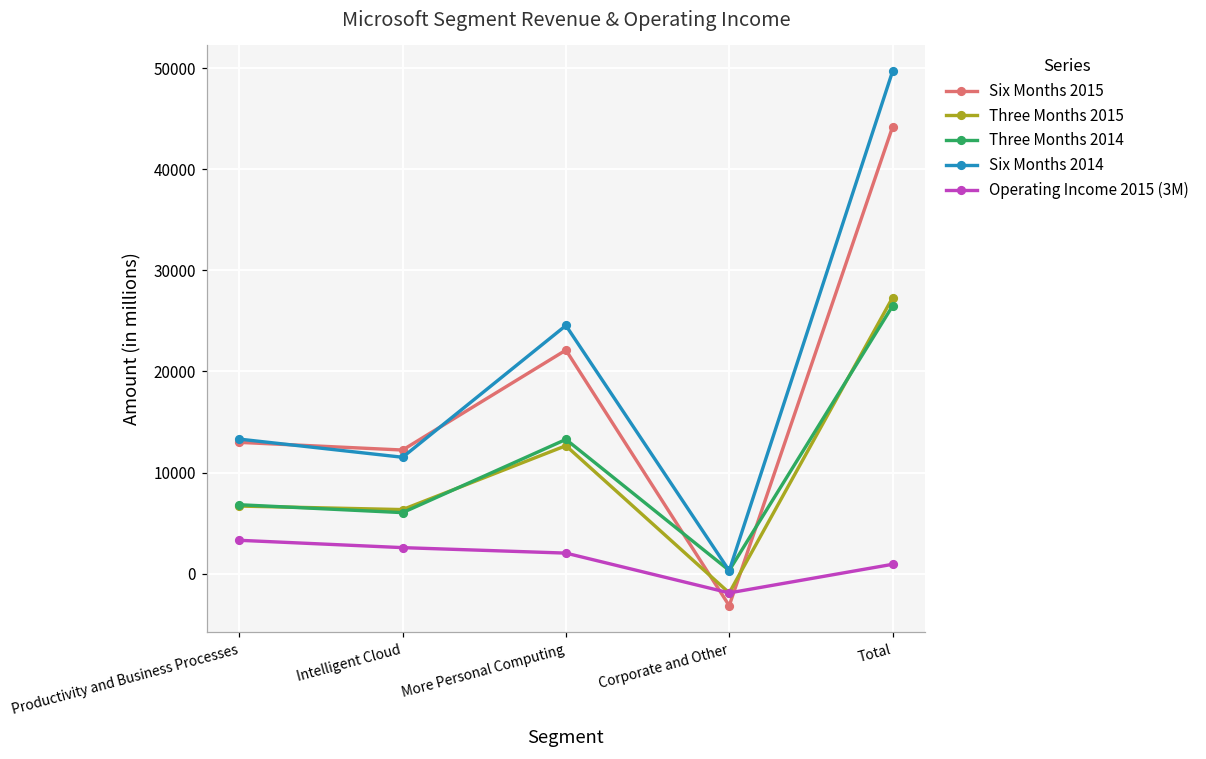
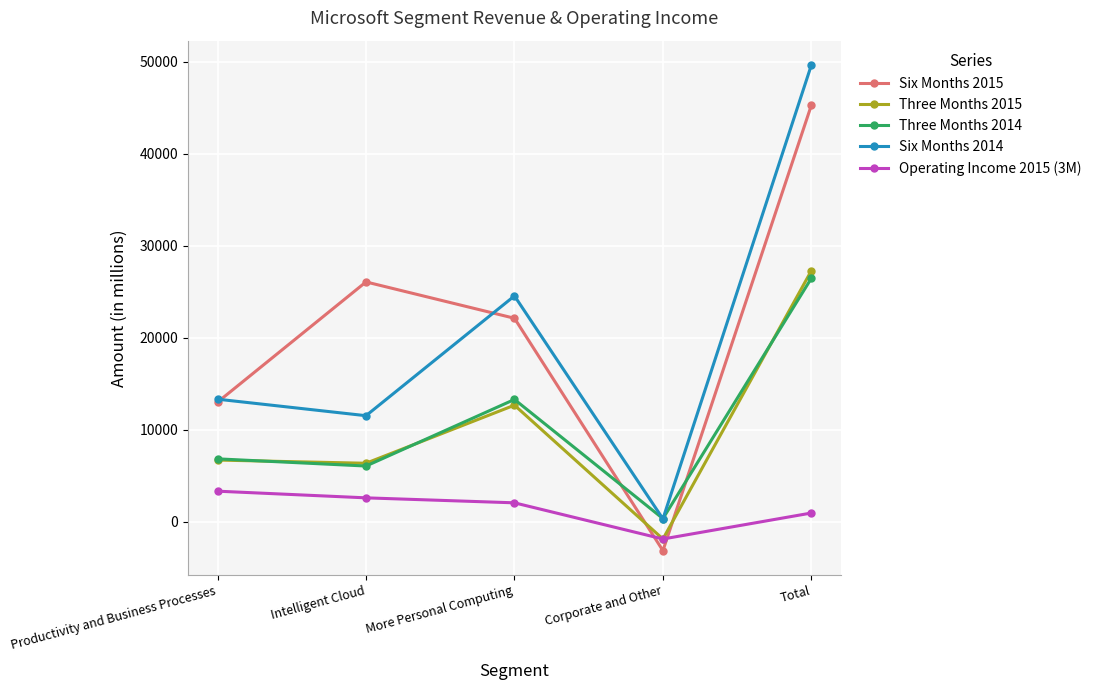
Six Months 2015, Intelligent Cloud: 12000 -> 26000
Six Months 2015, Total: 44000 -> 45000
